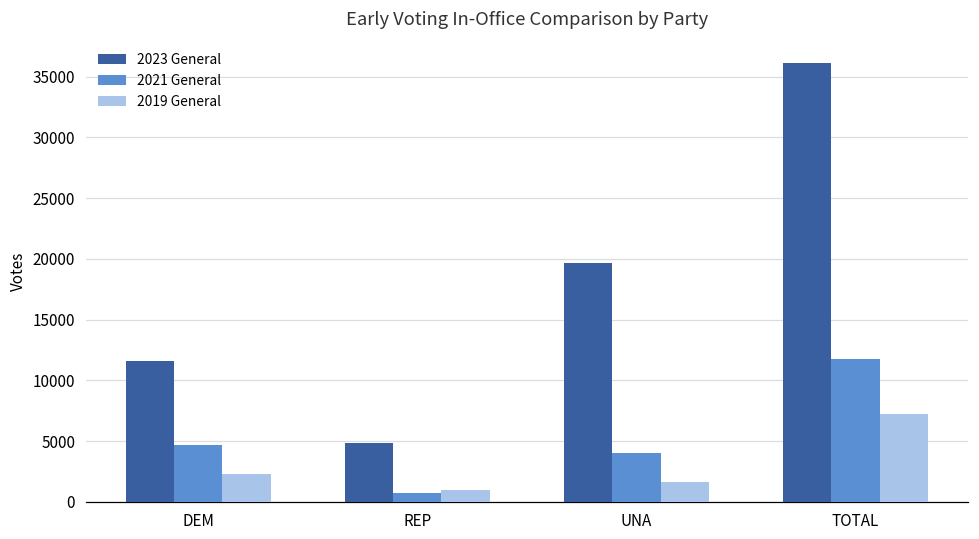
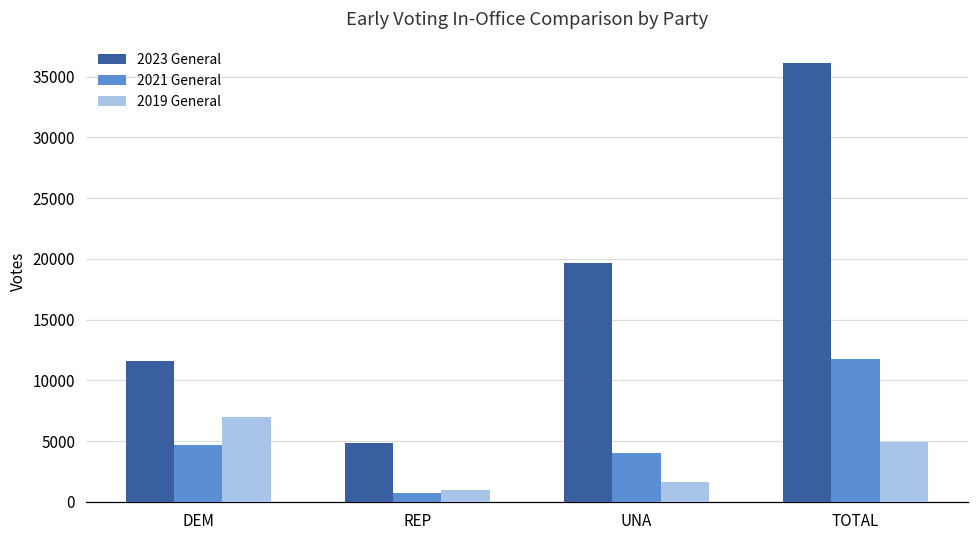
2019 General, DEM: 2300 -> 6900
2019 General, TOTAL: 7300 -> 4900
